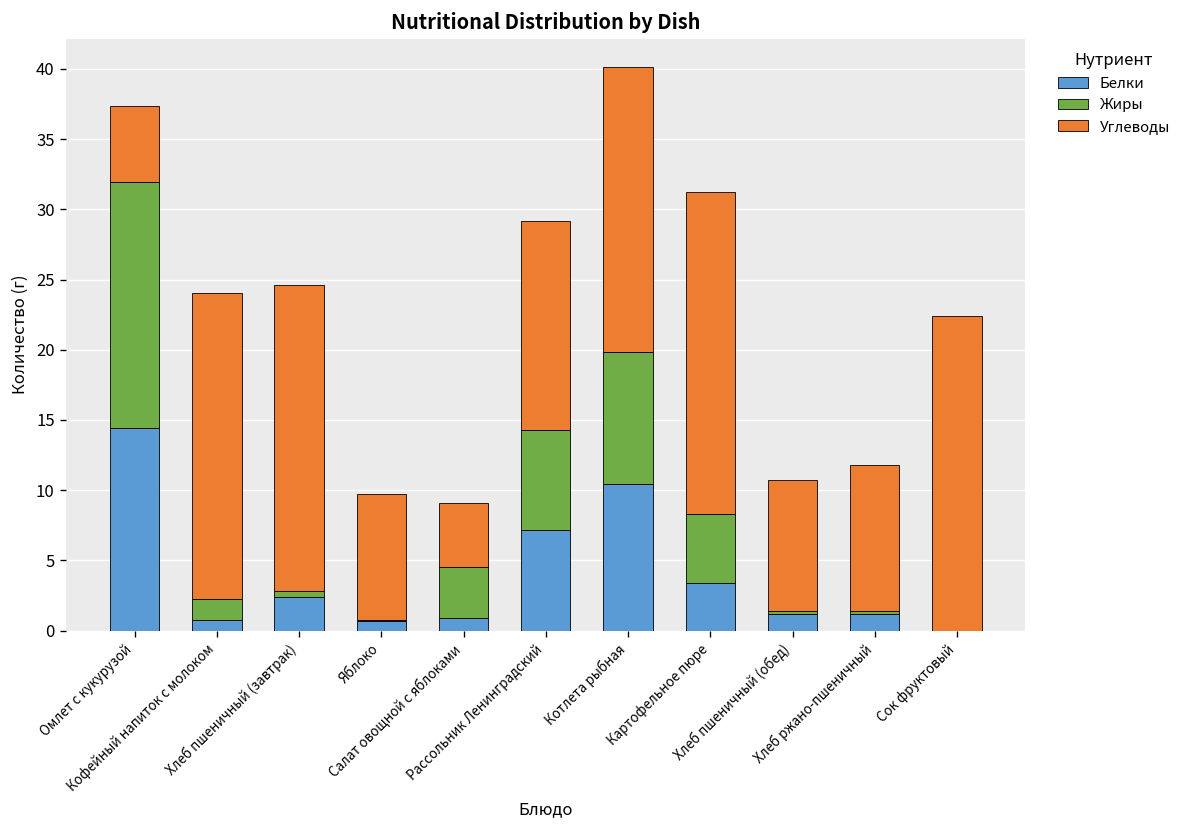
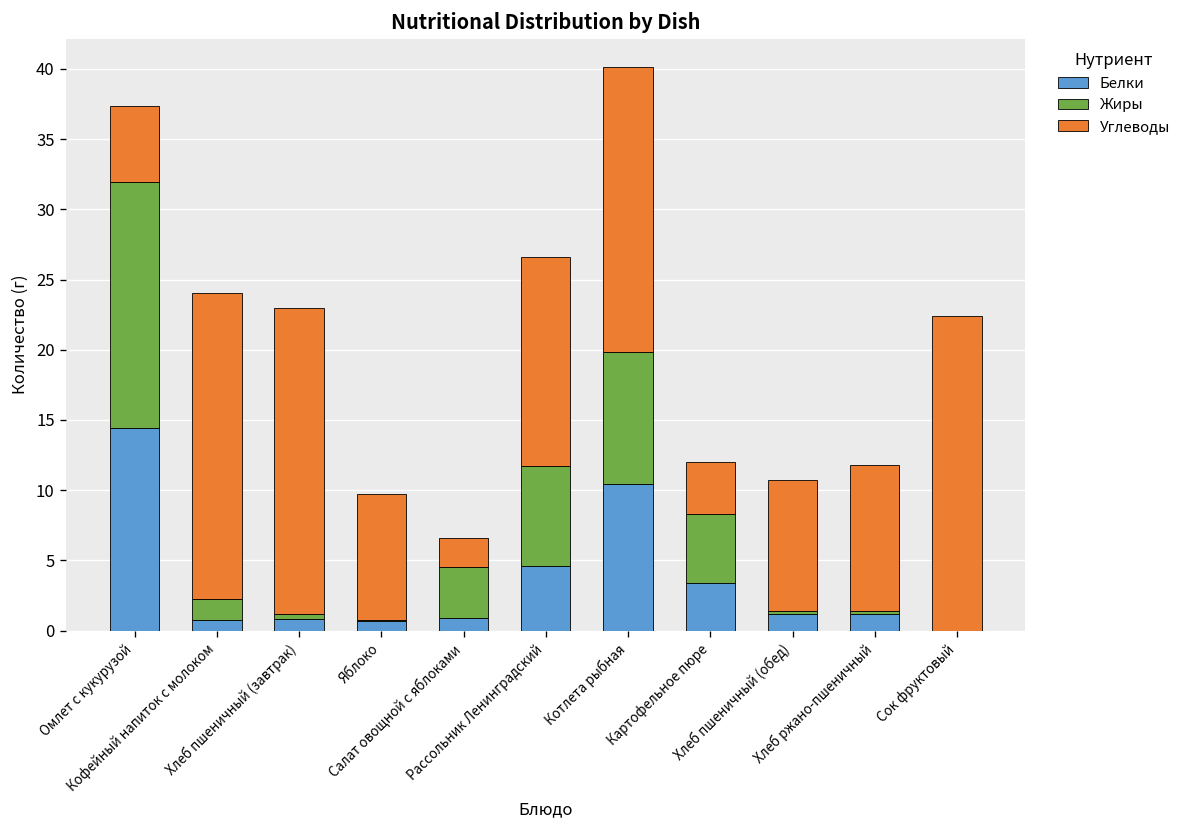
Белки, Хлеб пшеничный (завтрак): 2.4 -> 0.8
Углеводы, Салат овощной с яблоками: 4.5 -> 2.1
Белки, Рассольник Ленинградский: 7.2 -> 4.6
Углеводы, Картофельное пюре: 22.9 -> 3.7
